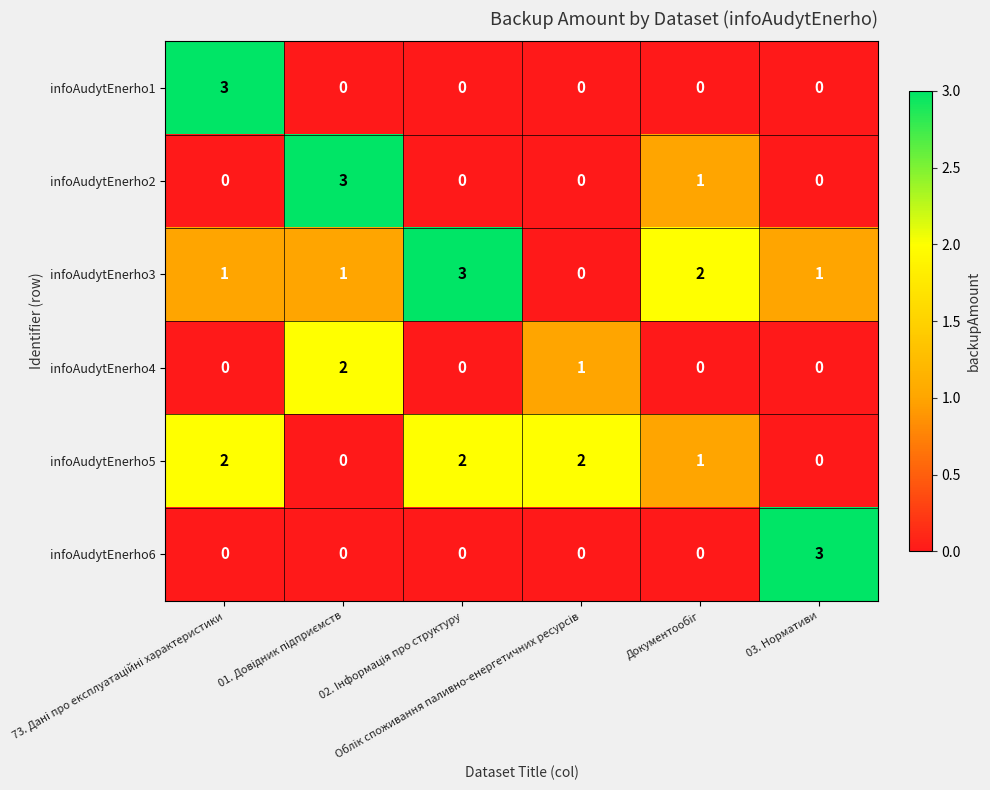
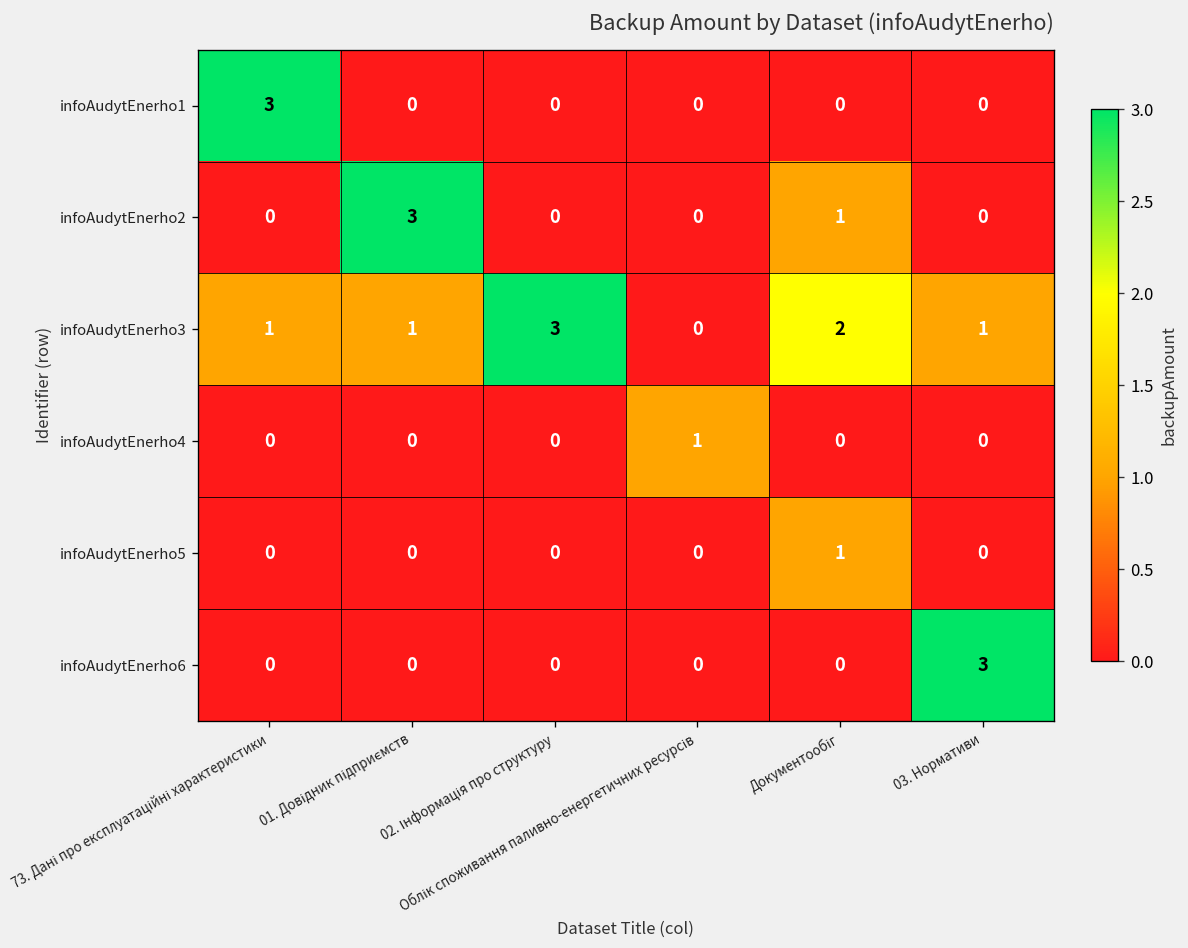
infoAudytEnerho4, 01. Довідник підприємств: 2 -> 0
infoAudytEnerho5, 73. Дані про експлуатаційні характеристики: 2 -> 0
infoAudytEnerho5, 02. Інформація про структуру: 2 -> 0
infoAudytEnerho5, Облік споживання паливно-енергетичних ресурсів: 2 -> 0
